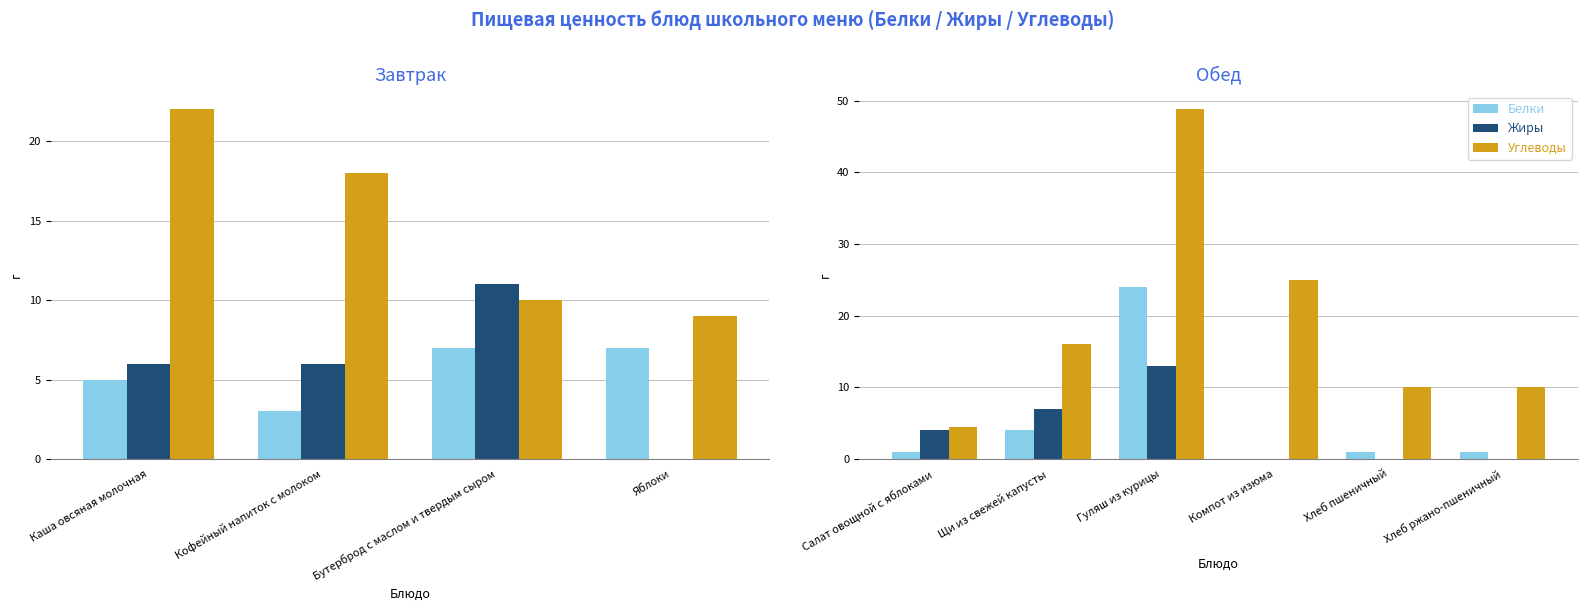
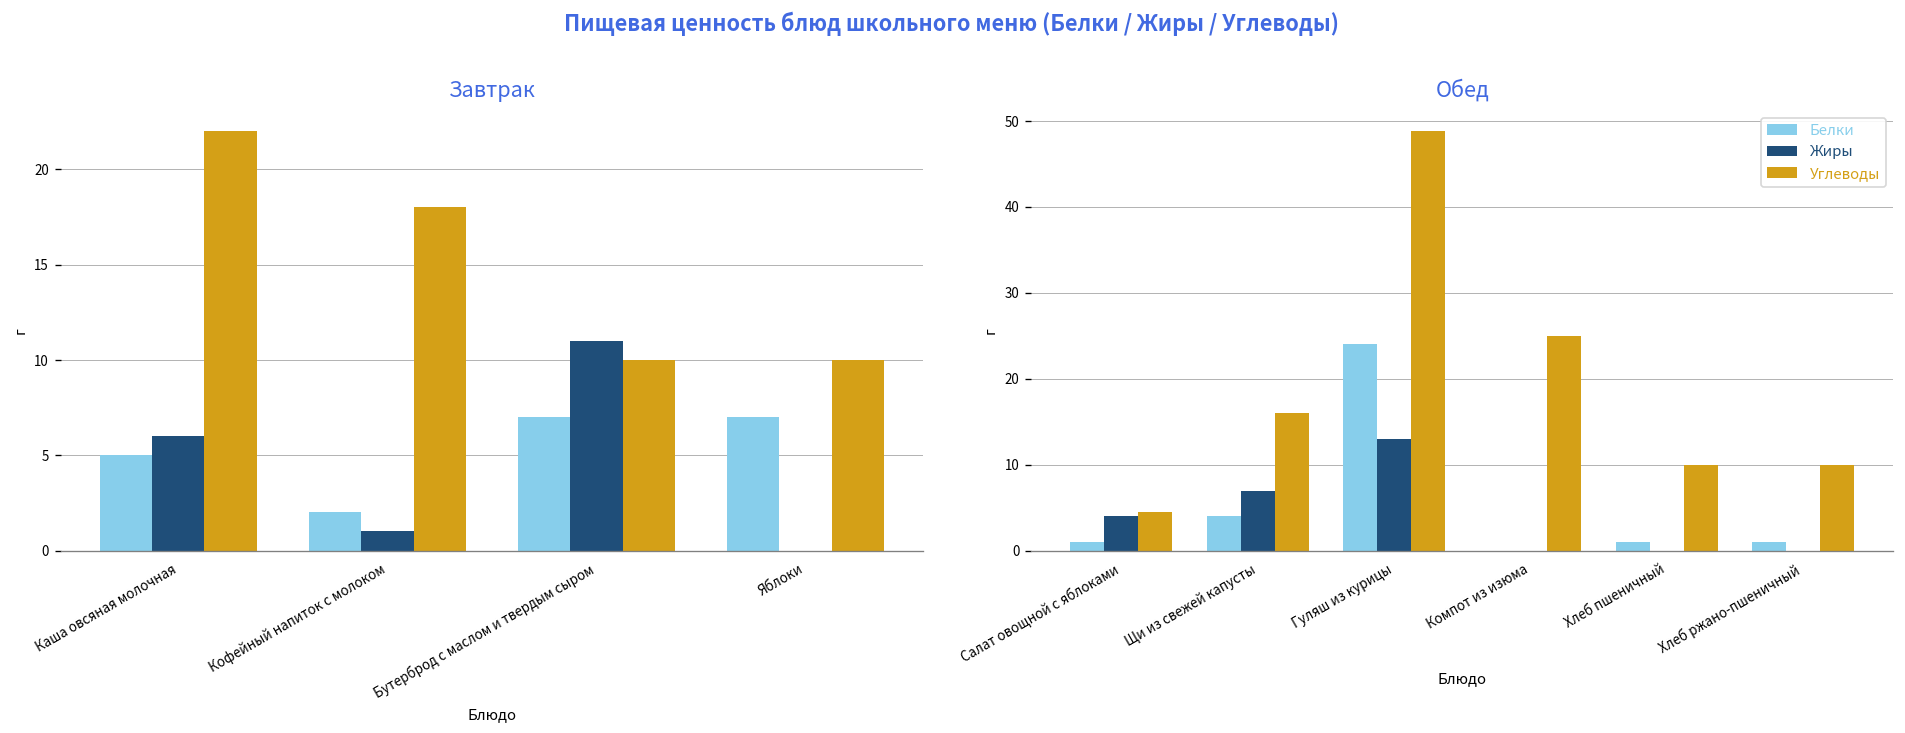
Завтрак, Белки, Кофейный напиток с молоком: 3 -> 2
Завтрак, Жиры, Кофейный напиток с молоком: 6 -> 1
Завтрак, Углеводы, Яблоки: 9 -> 10
